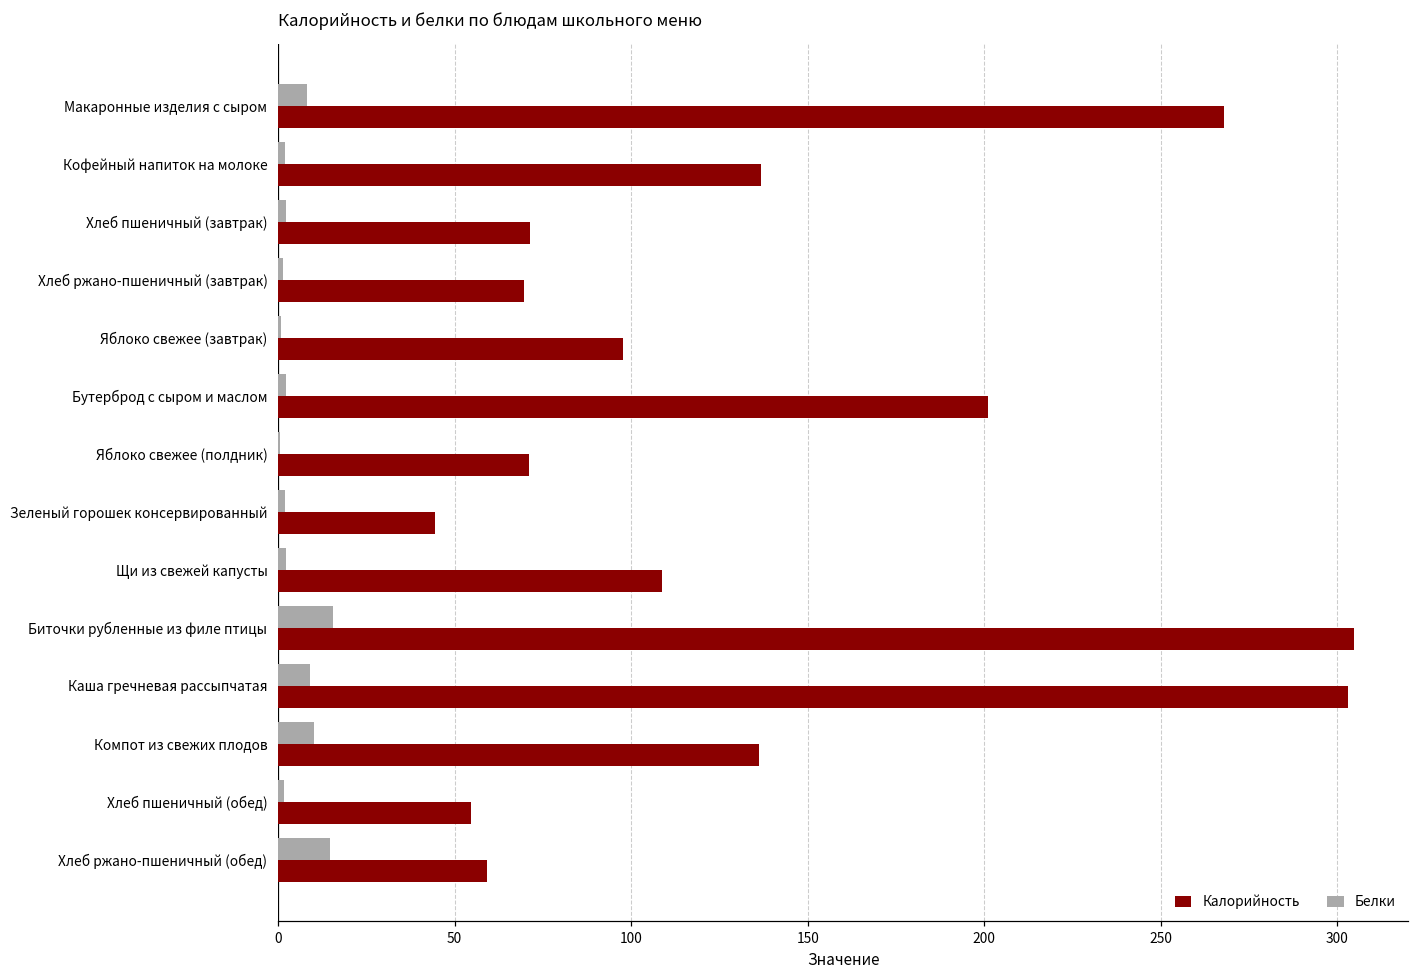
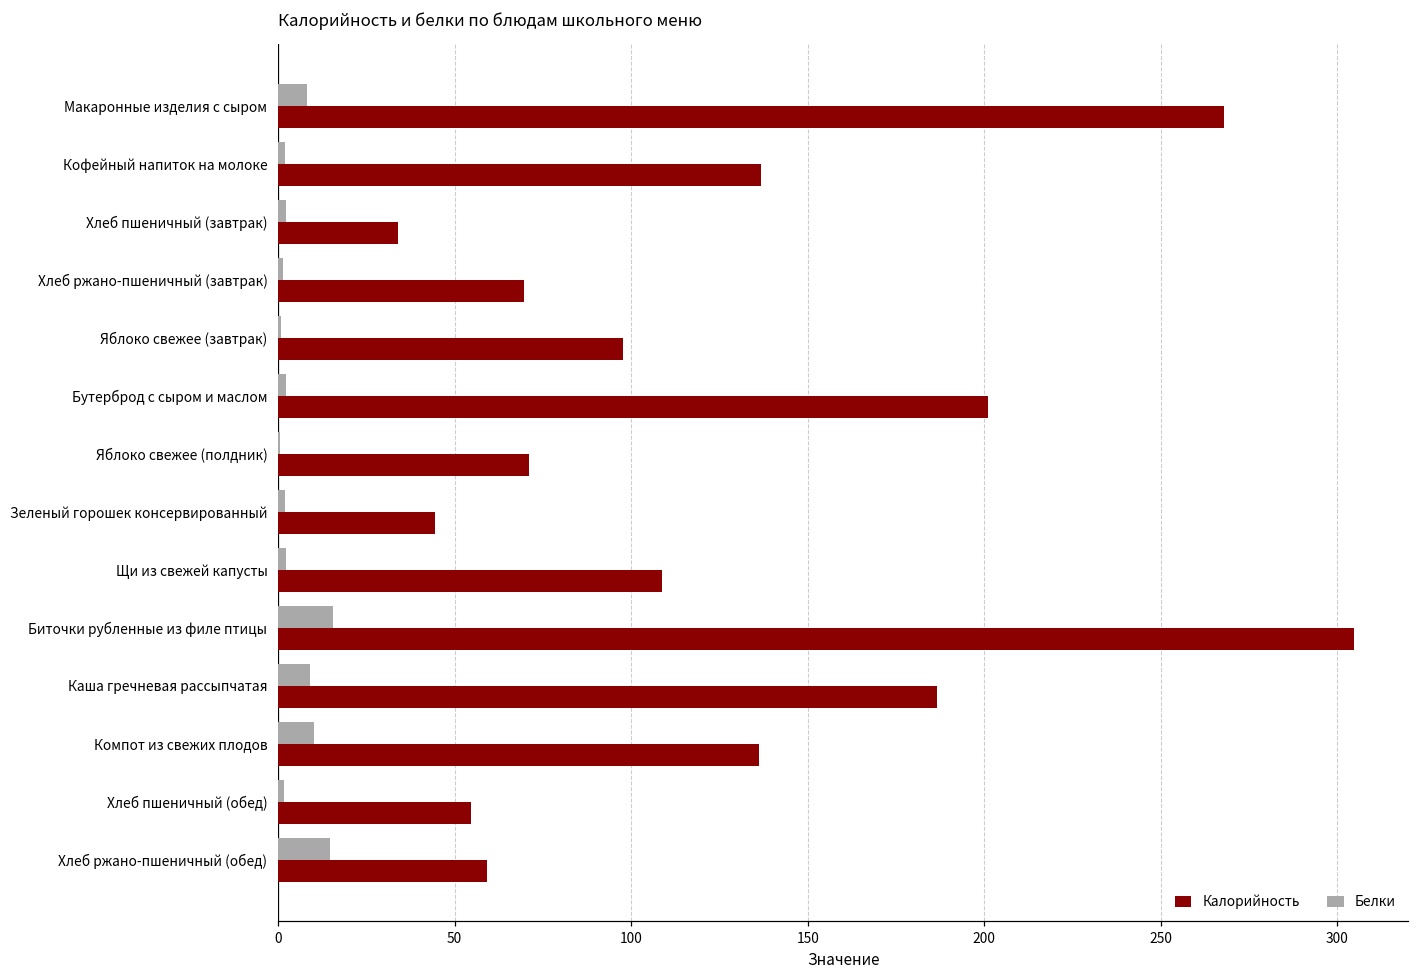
Калорийность, Хлеб пшеничный (завтрак): 71 -> 34
Калорийность, Каша гречневая рассыпчатая: 303 -> 187
